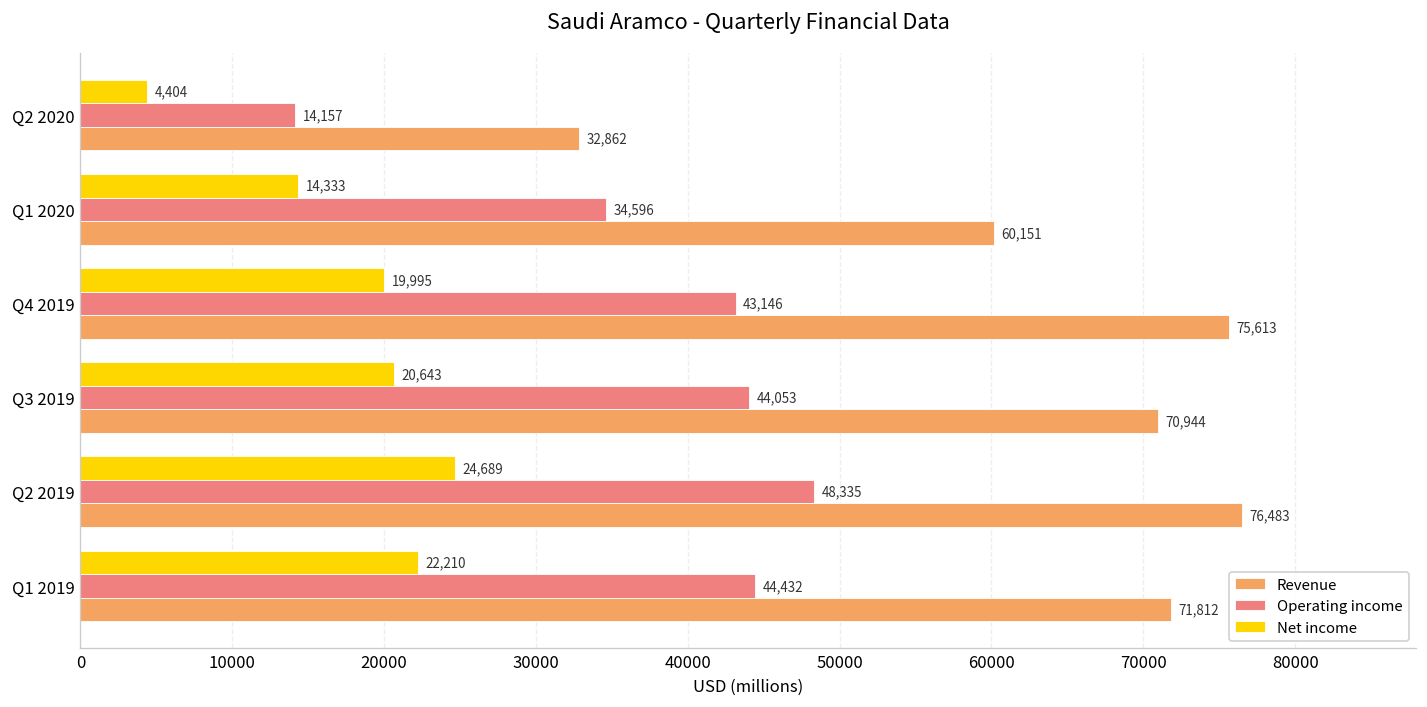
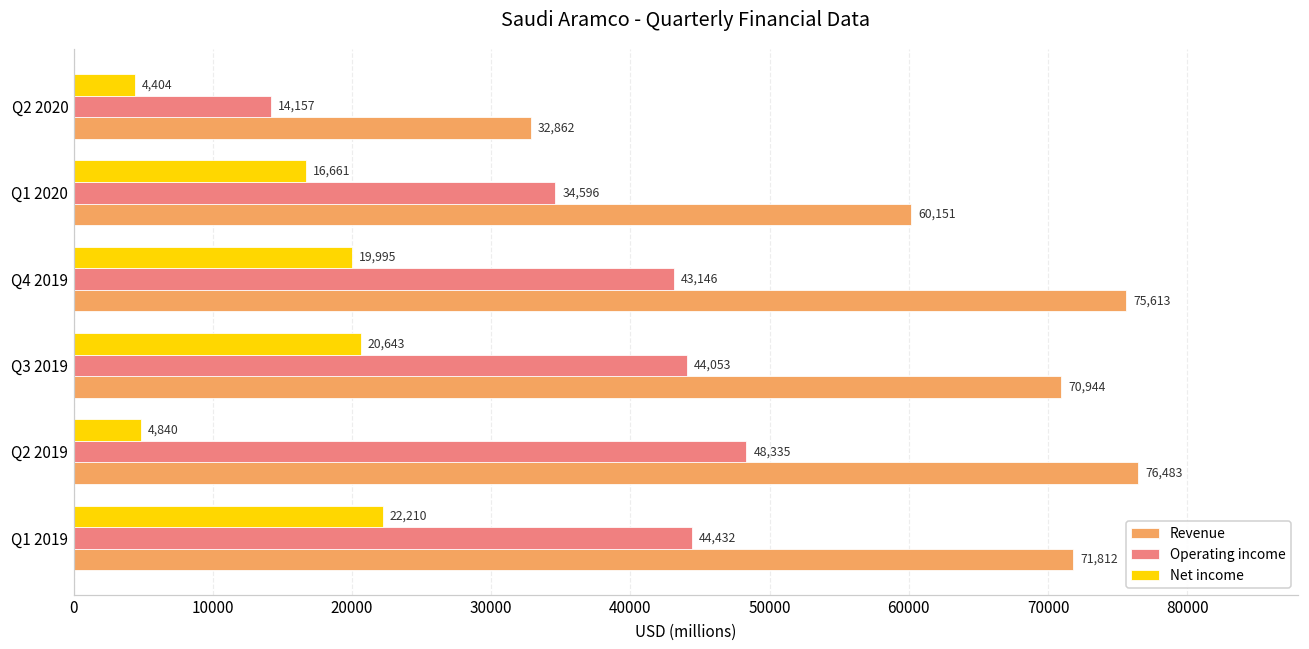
Net income, Q1 2020: 14,333 -> 16,661
Net income, Q2 2019: 24,689 -> 4,840
